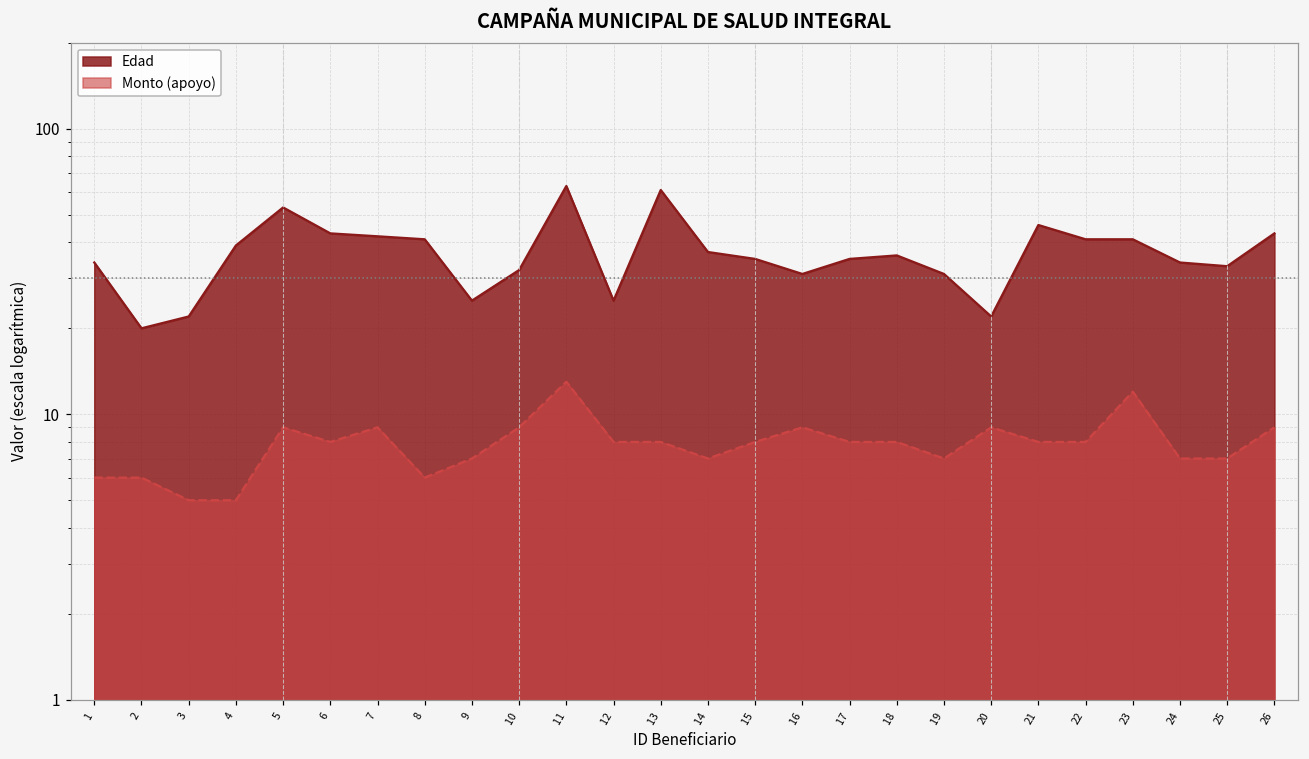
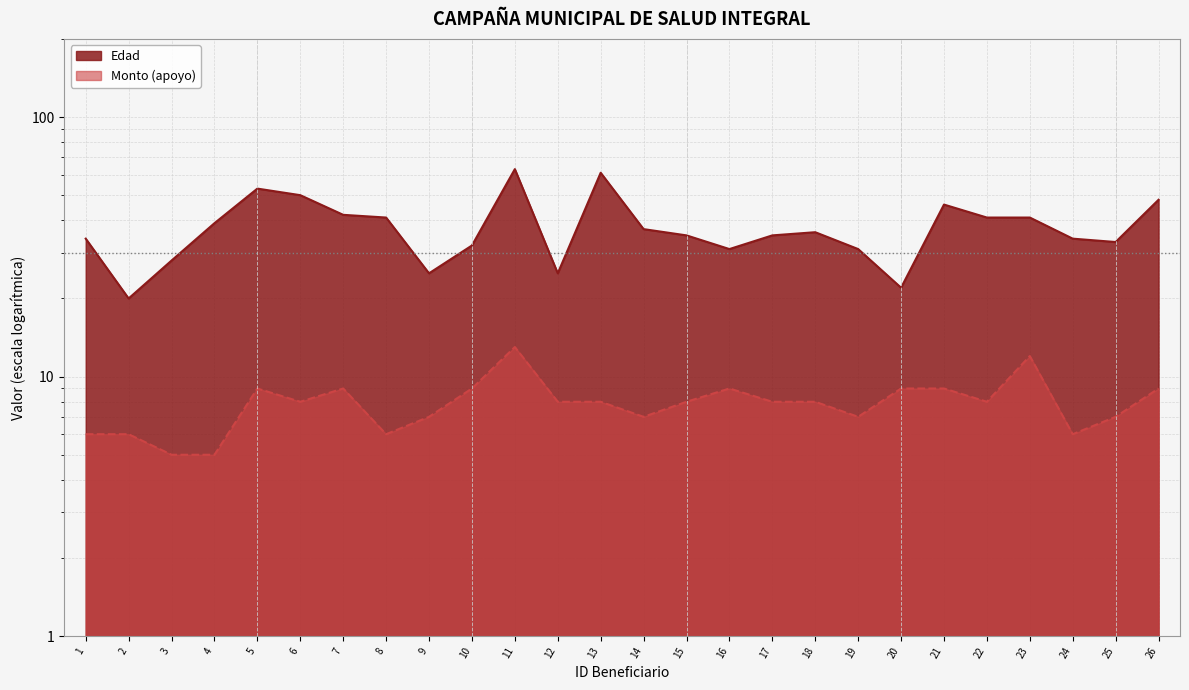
Edad, 3: 22 -> 28
Edad, 6: 43 -> 50
Monto (apoyo), 21: 8 -> 9
Monto (apoyo), 24: 7 -> 6
Edad, 26: 43 -> 48
